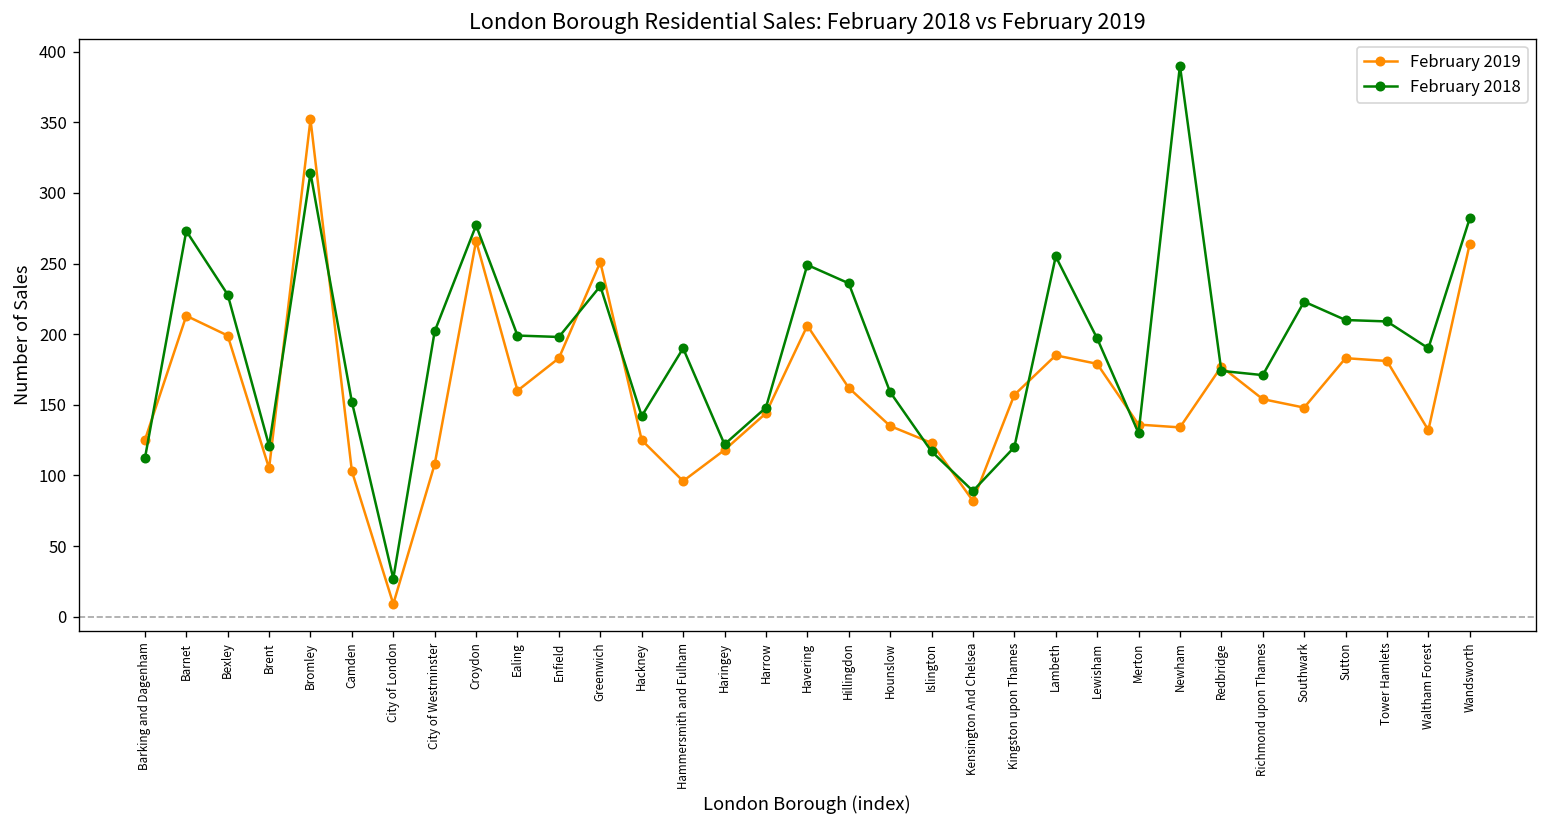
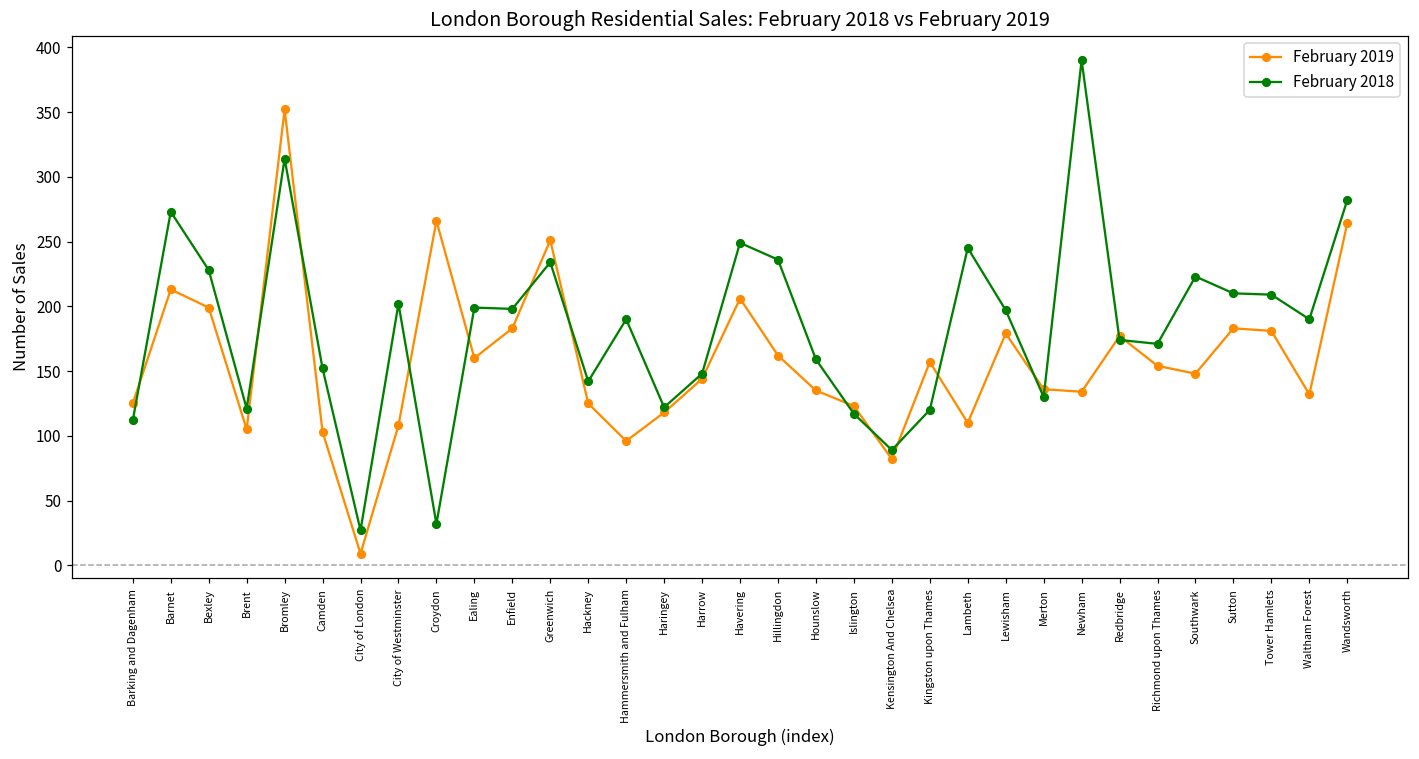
February 2018, Croydon: 277 -> 32
February 2019, Lambeth: 185 -> 110
February 2018, Lambeth: 255 -> 245
